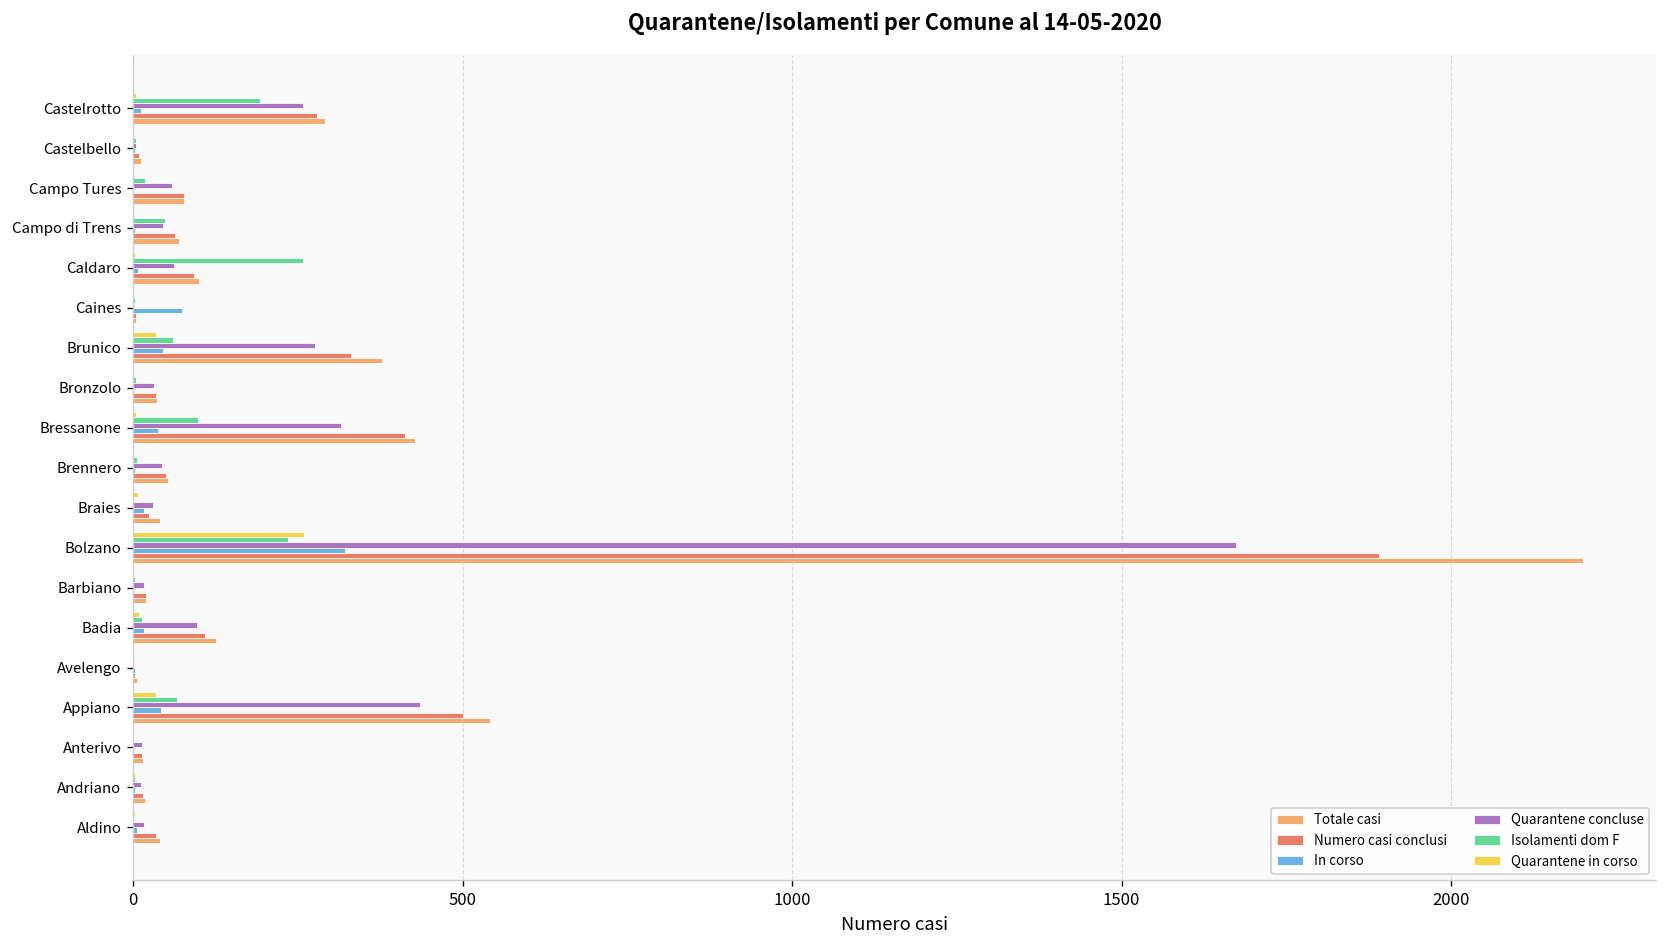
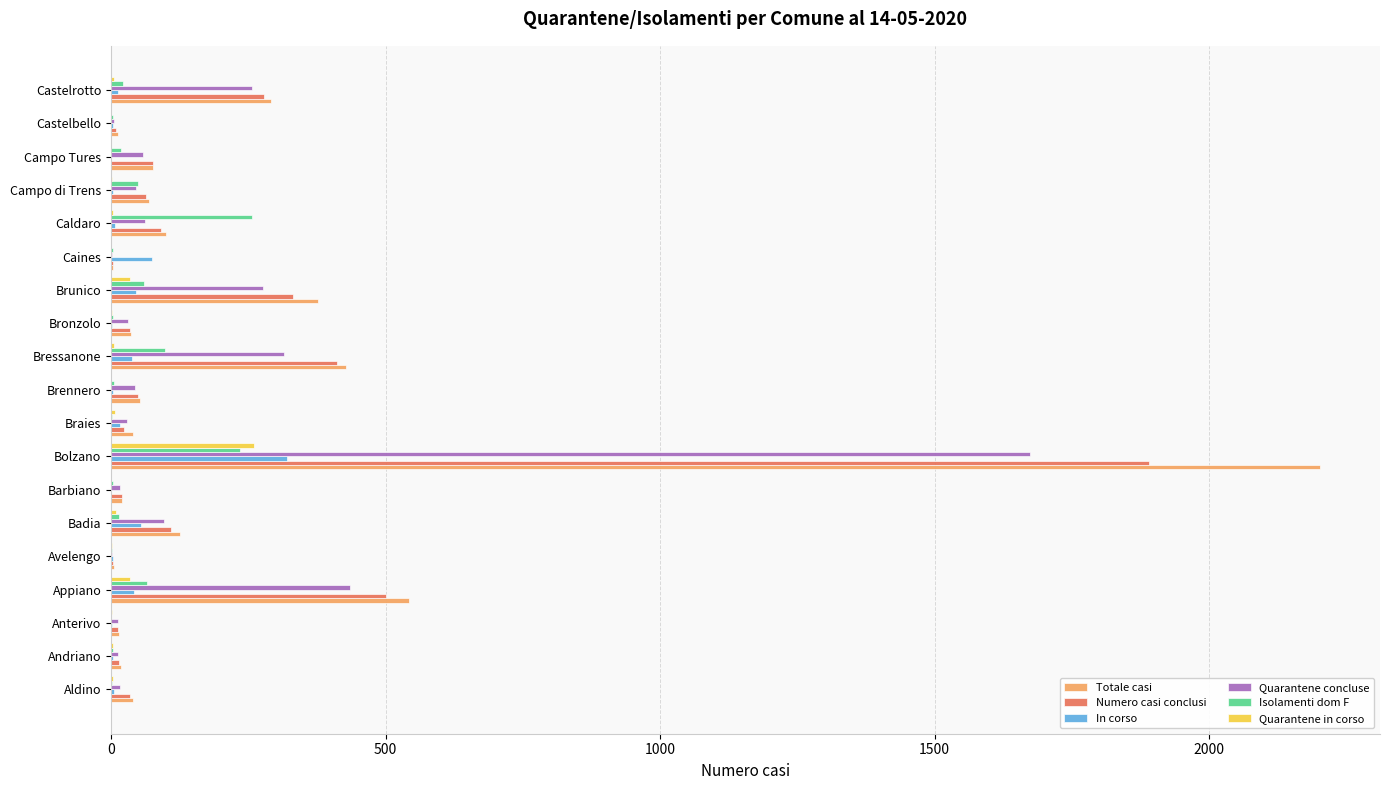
Isolamenti dom F, Castelrotto: 190 -> 20
In corso, Badia: 20 -> 50
